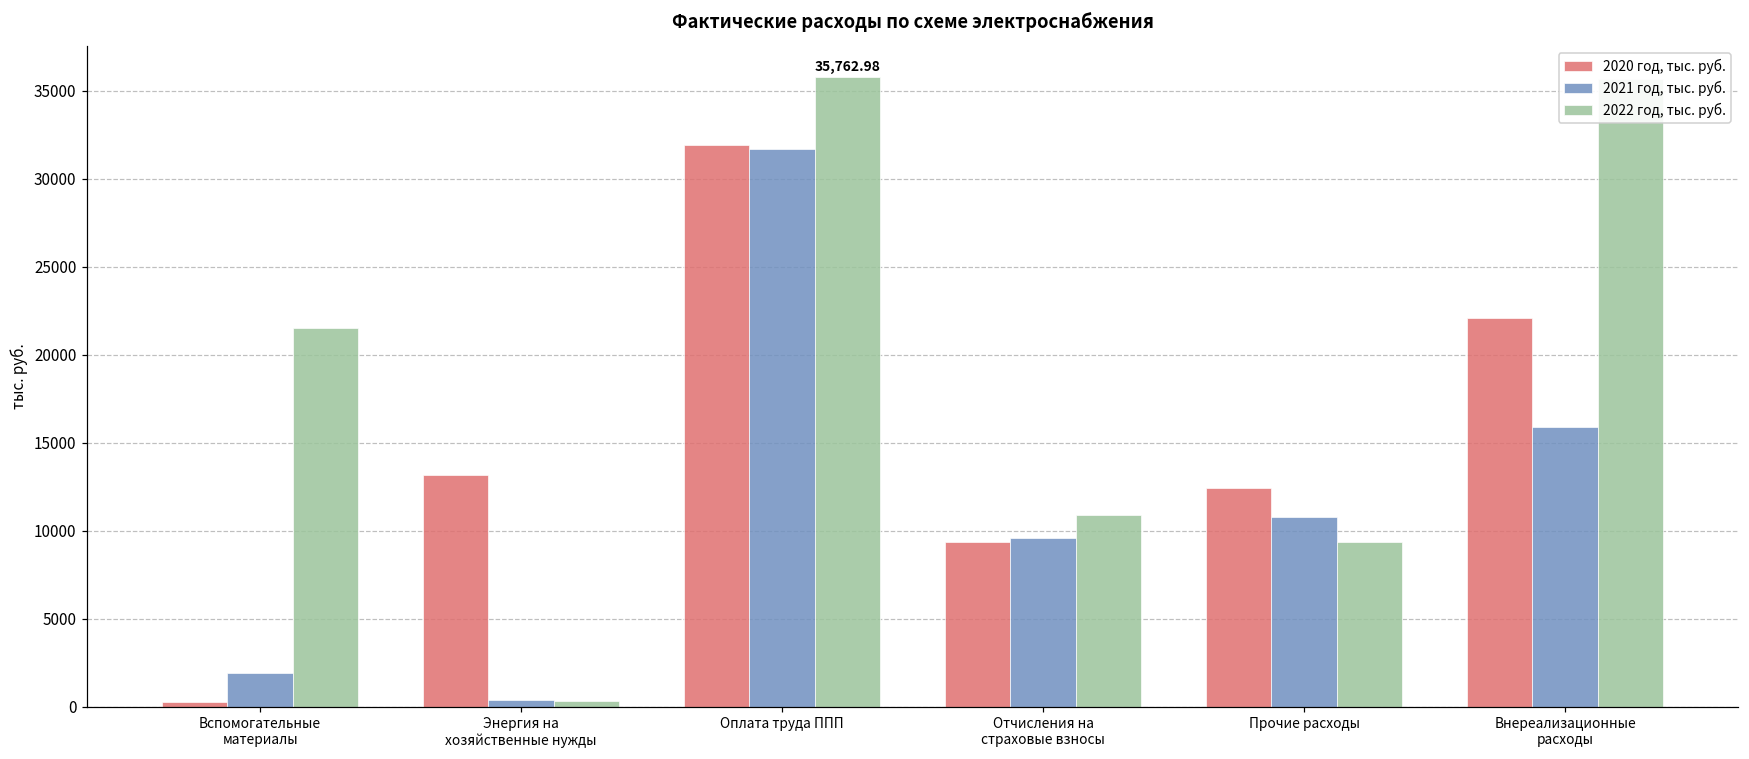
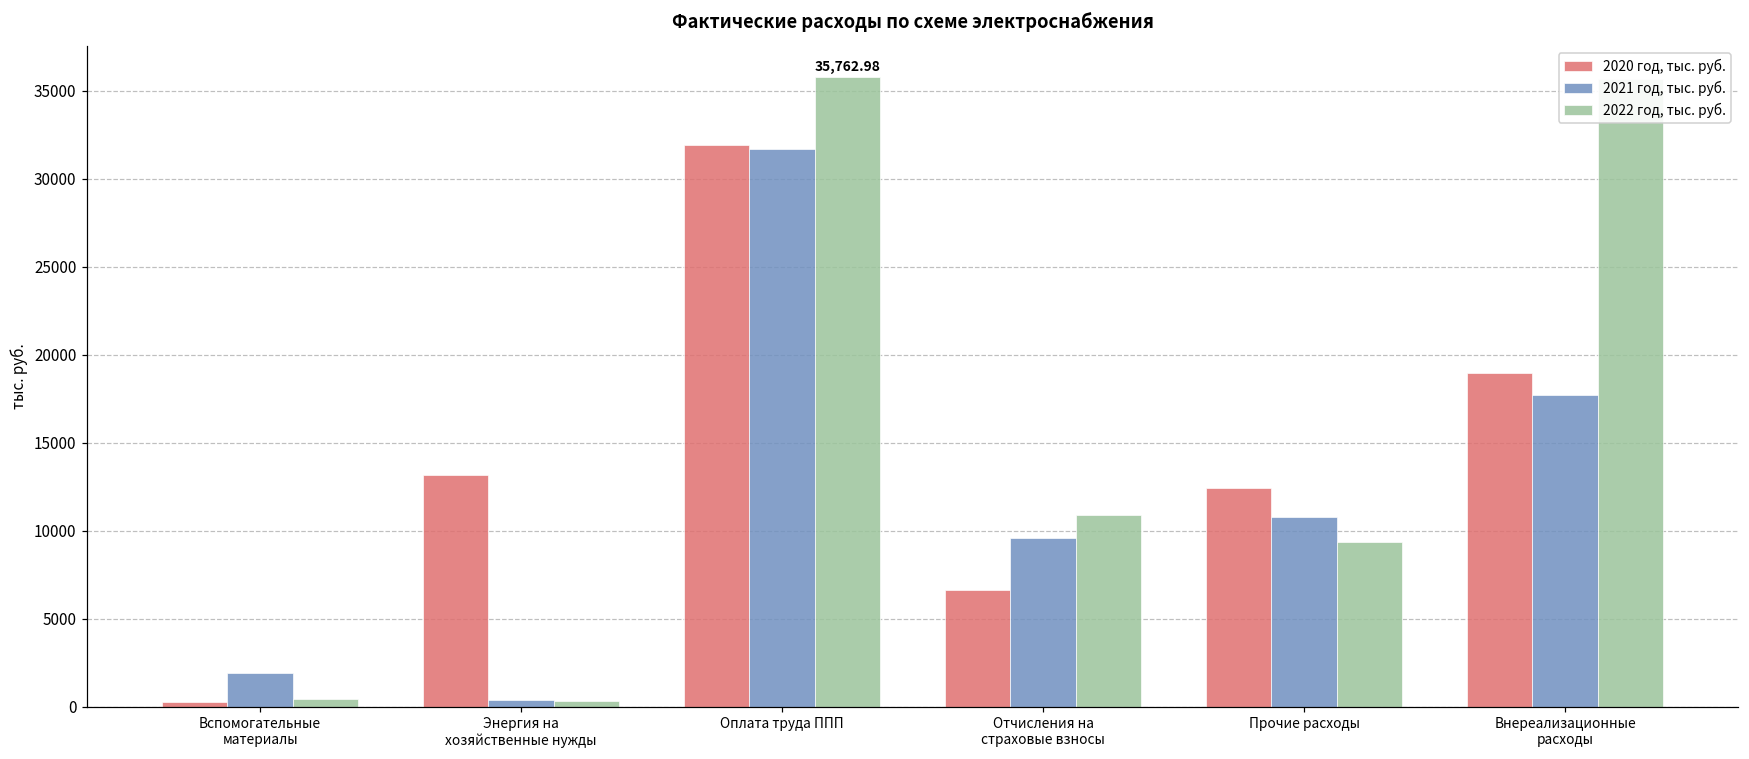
2022 год, тыс. руб., Вспомогательные материалы: 21500 -> 400
2020 год, тыс. руб., Отчисления на страховые взносы: 9300 -> 6600
2020 год, тыс. руб., Внереализационные расходы: 22100 -> 18900
2021 год, тыс. руб., Внереализационные расходы: 15900 -> 17700
